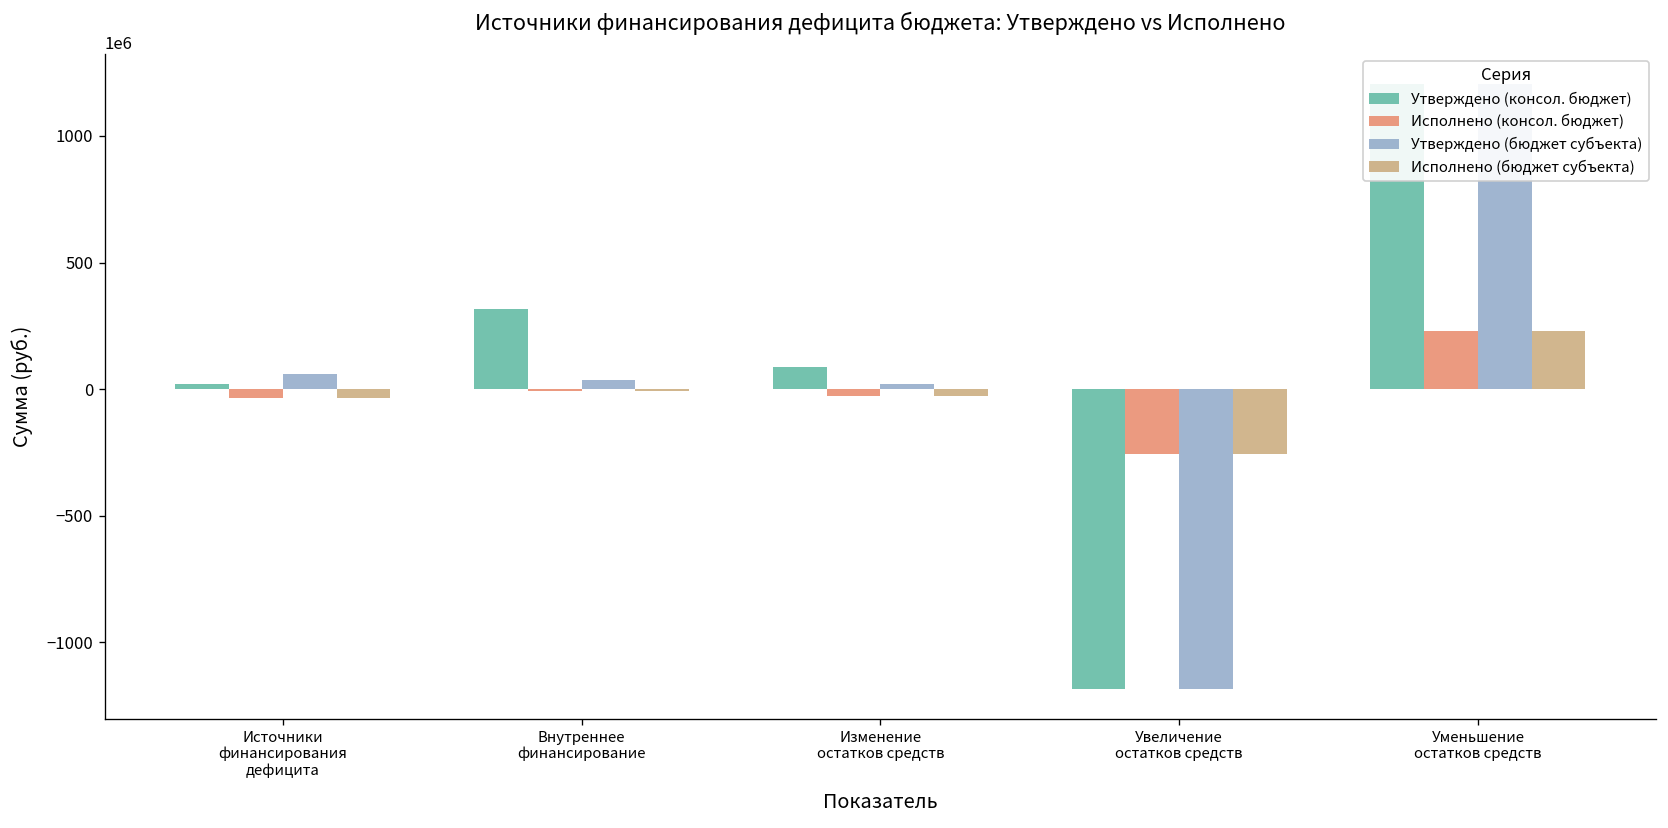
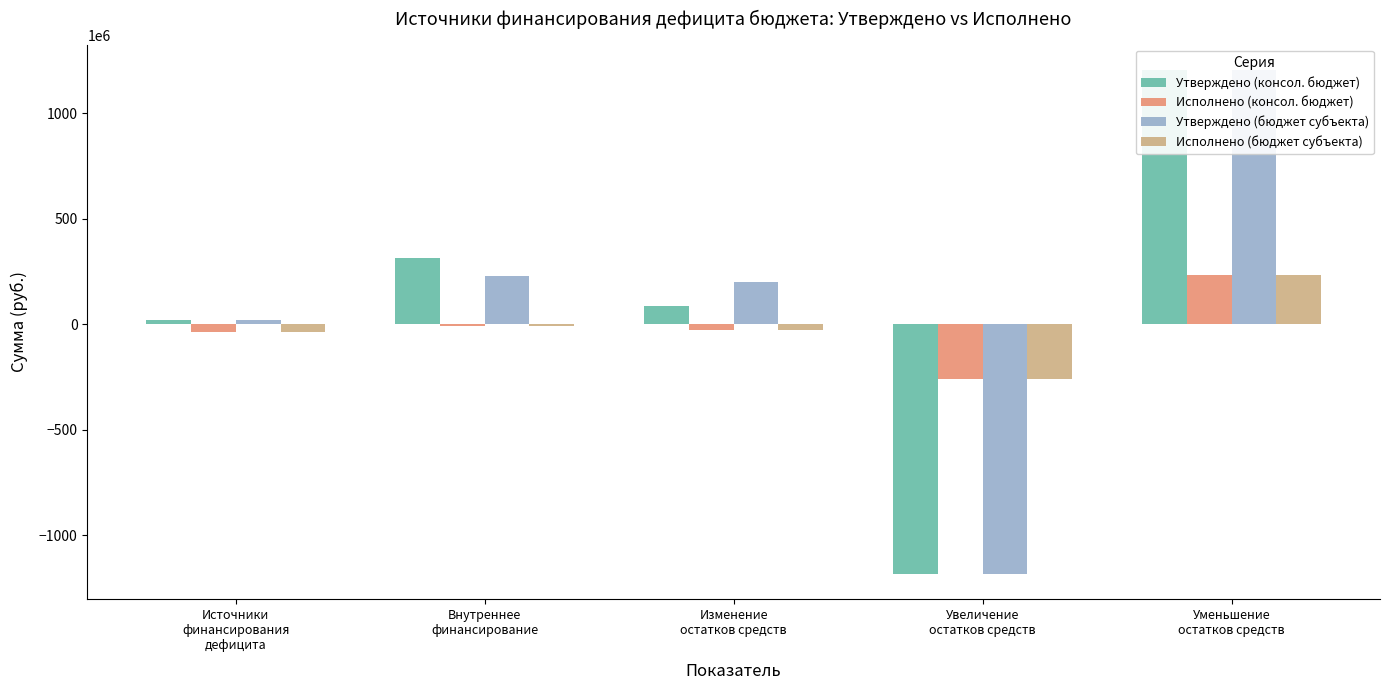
Утверждено (бюджет субъекта), Источники финансирования дефицита: 60000000 -> 20000000
Утверждено (бюджет субъекта), Внутреннее финансирование: 40000000 -> 230000000
Утверждено (бюджет субъекта), Изменение остатков средств: 20000000 -> 200000000
